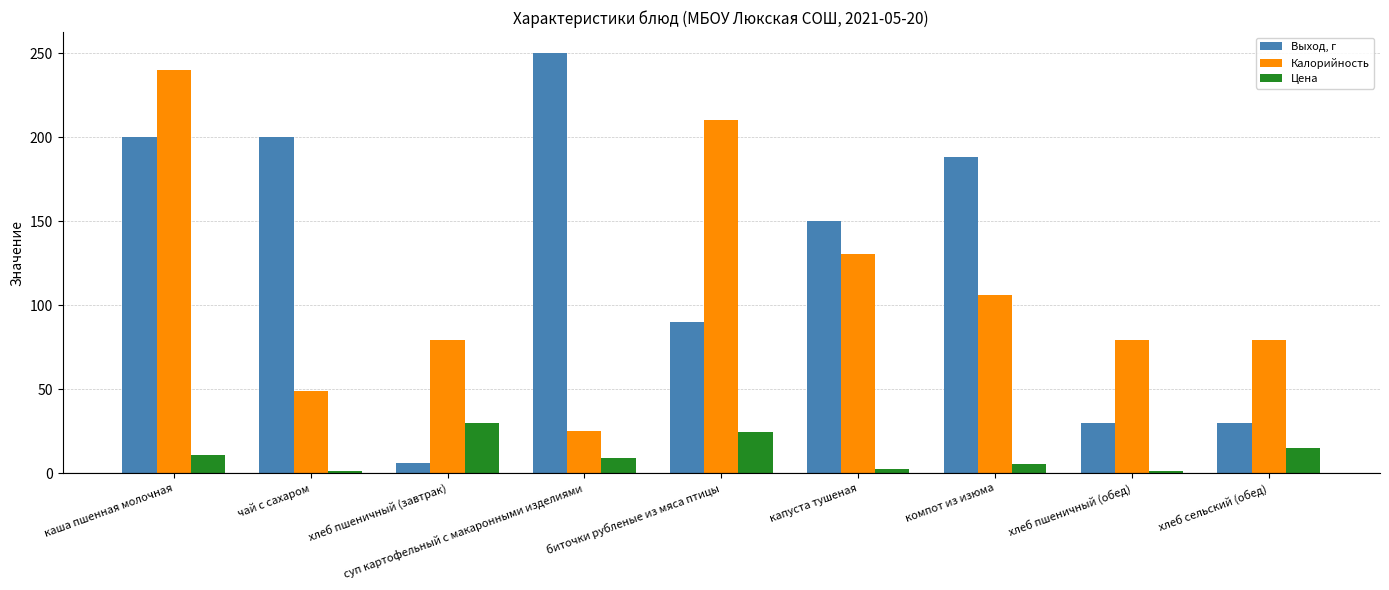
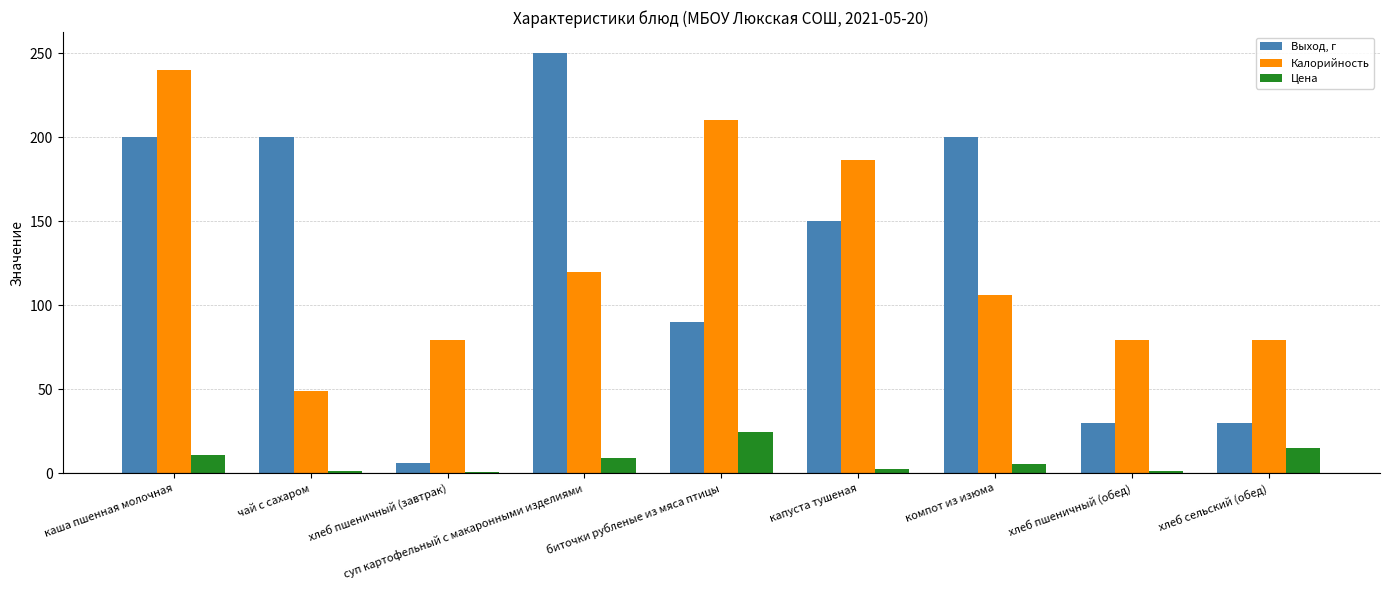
Цена, хлеб пшеничный (завтрак): 30 -> 1
Калорийность, суп картофельный с макаронными изделиями: 25 -> 120
Калорийность, капуста тушеная: 131 -> 186
Выход, г, компот из изюма: 188 -> 200
